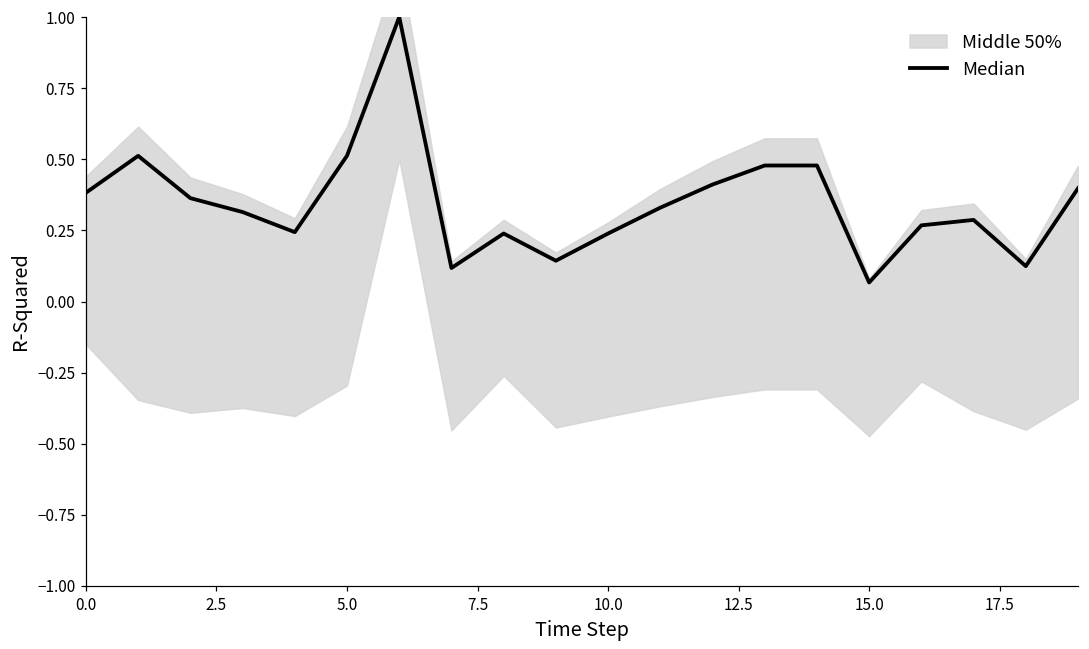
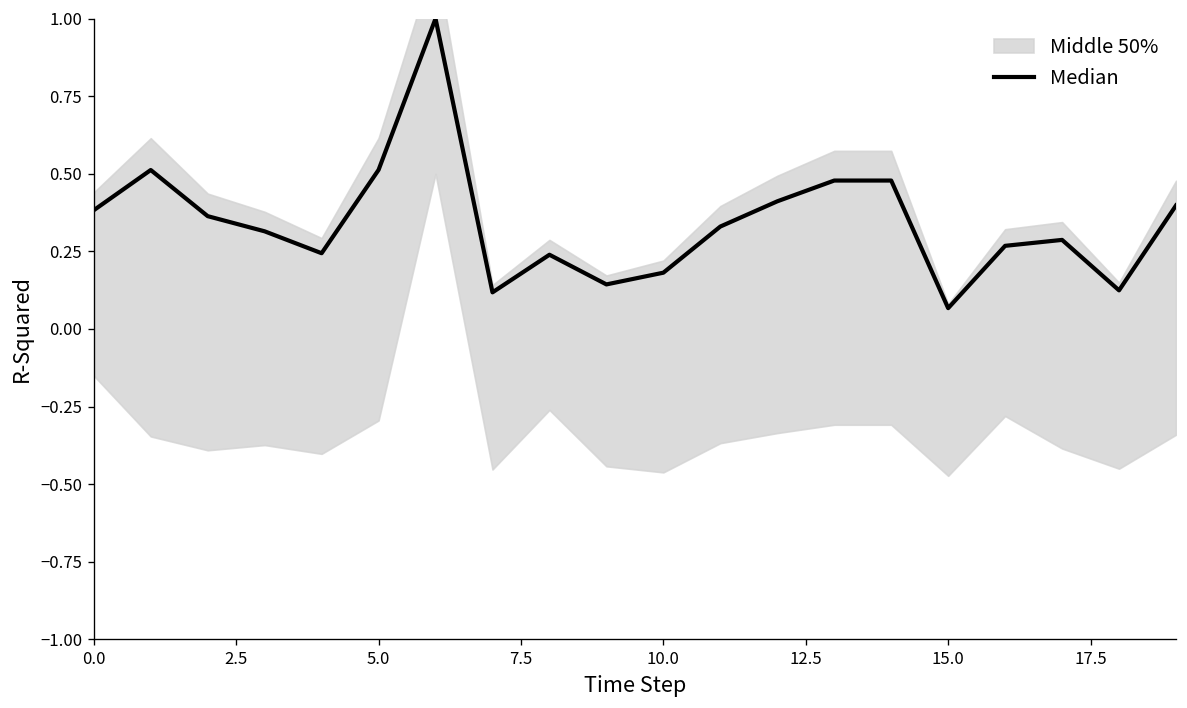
Median, 10.0: 0.24 -> 0.18
